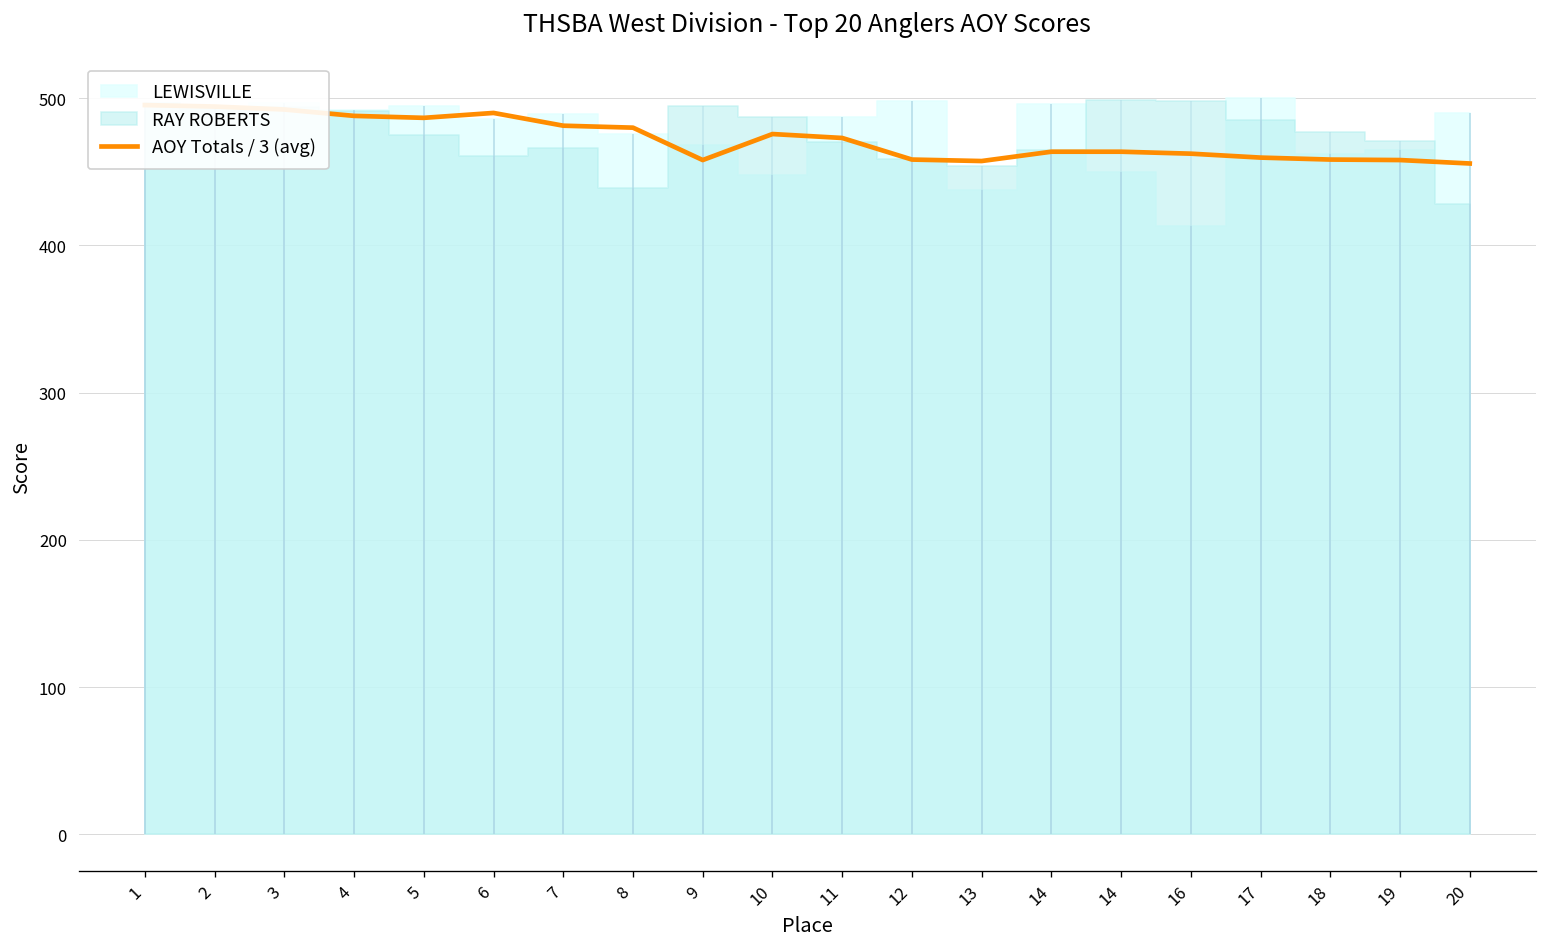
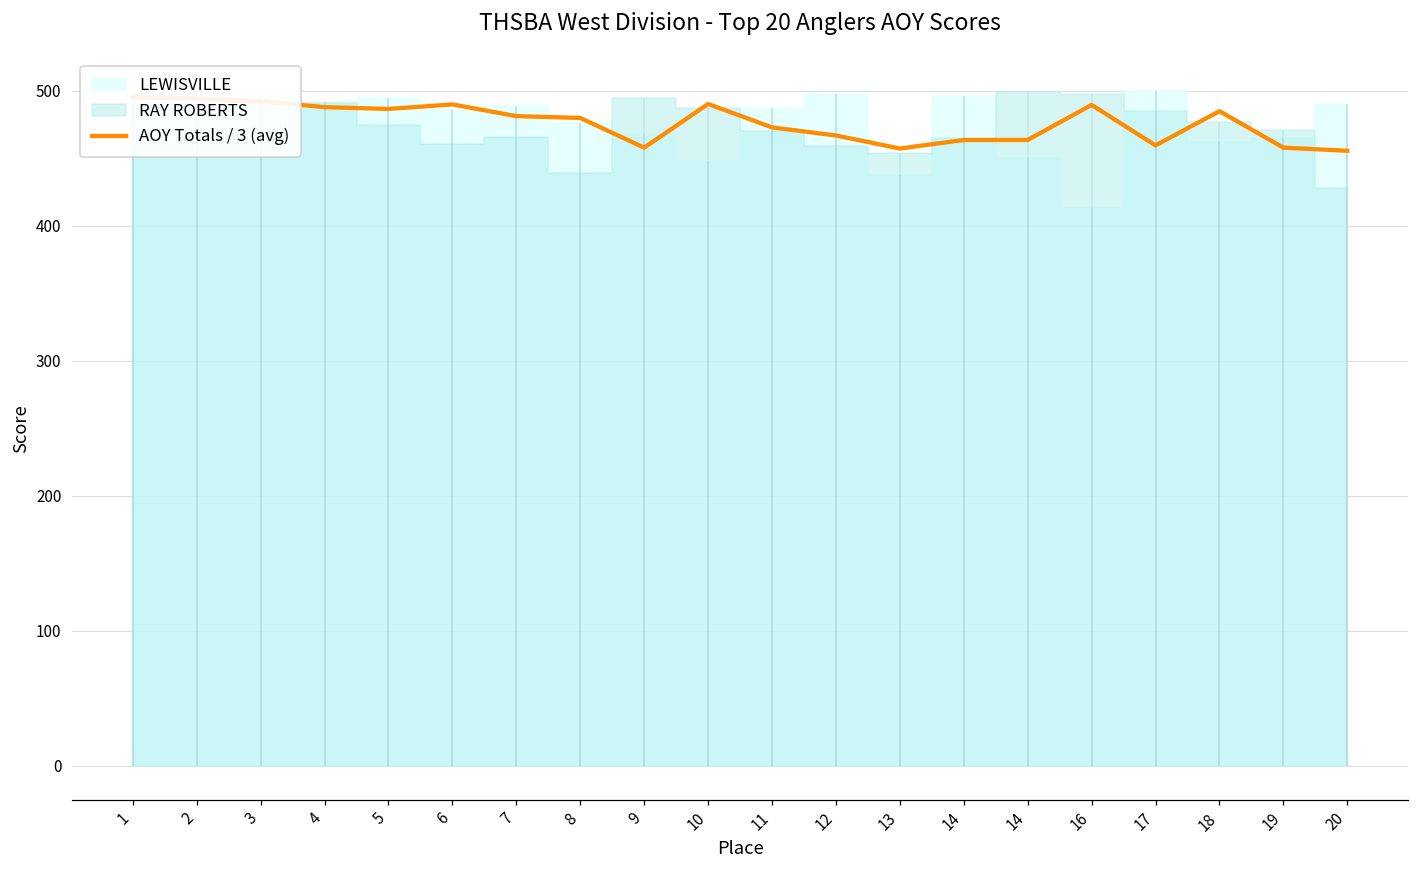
AOY Totals / 3 (avg), 10: 476 -> 490
AOY Totals / 3 (avg), 12: 458 -> 467
AOY Totals / 3 (avg), 16: 462 -> 490
AOY Totals / 3 (avg), 18: 458 -> 485
